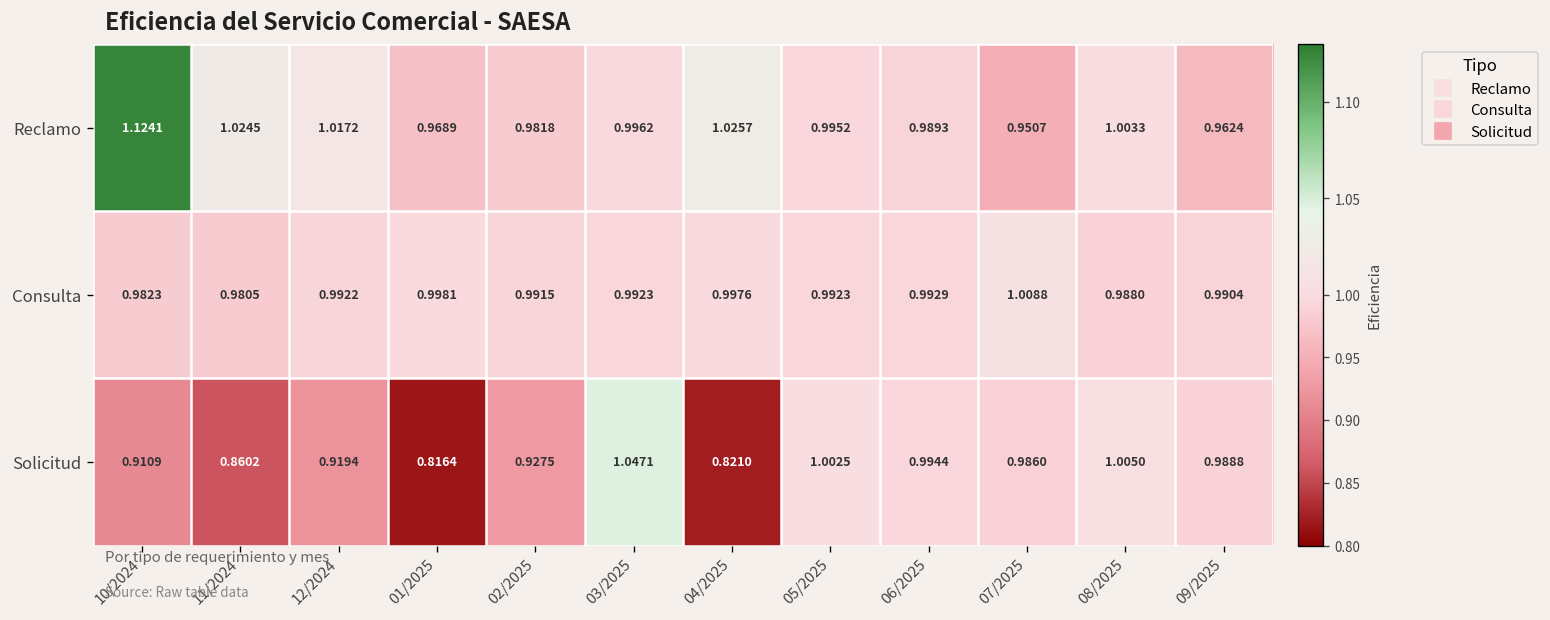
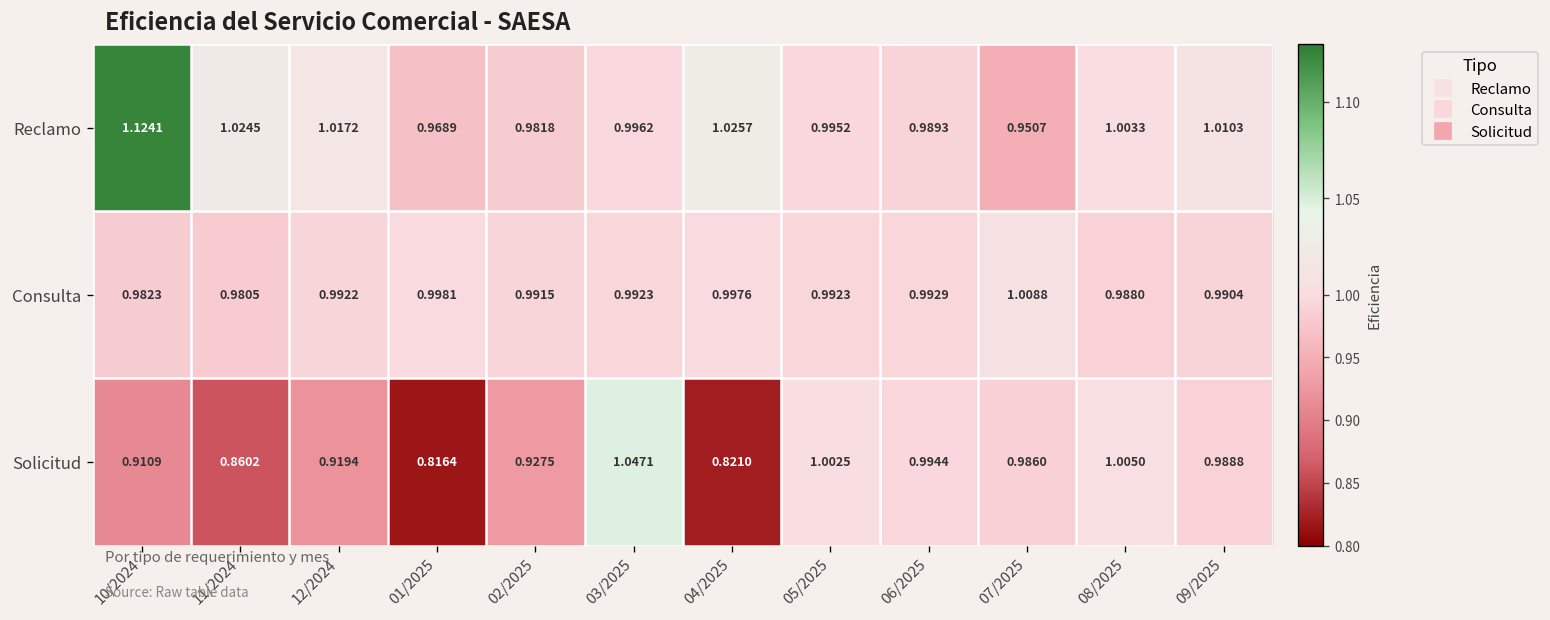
Reclamo, 09/2025: 0.9624 -> 1.0103
